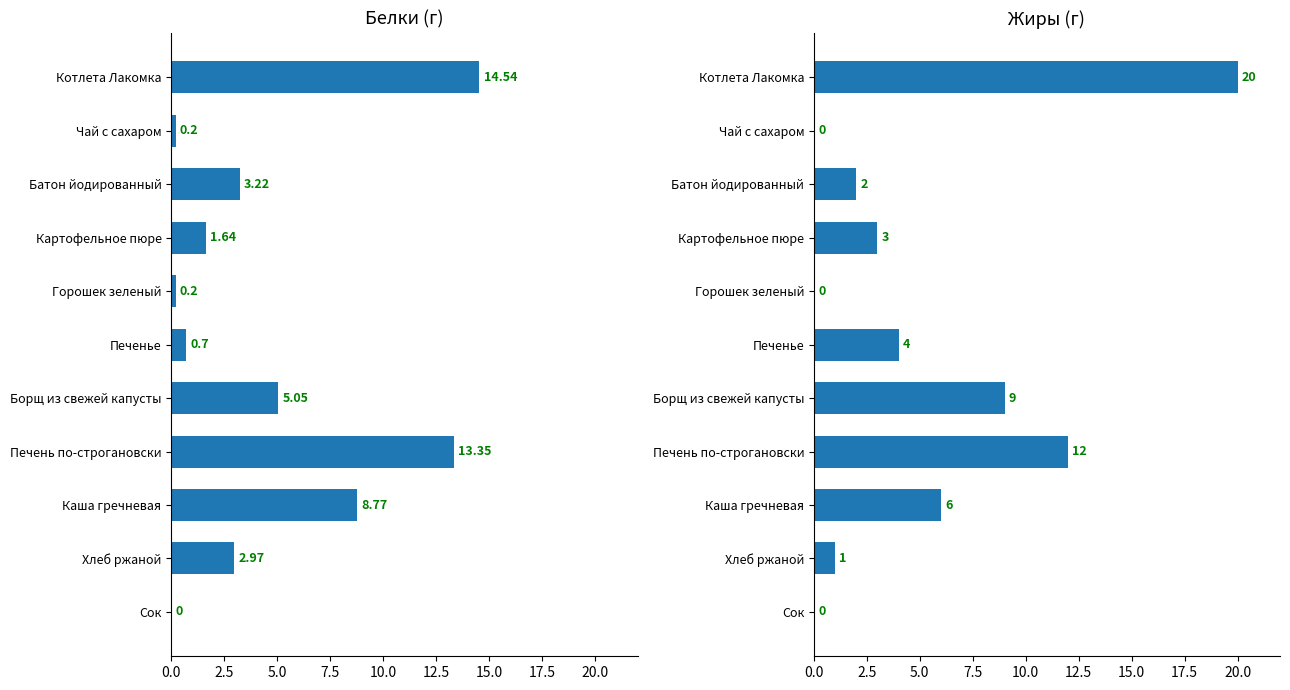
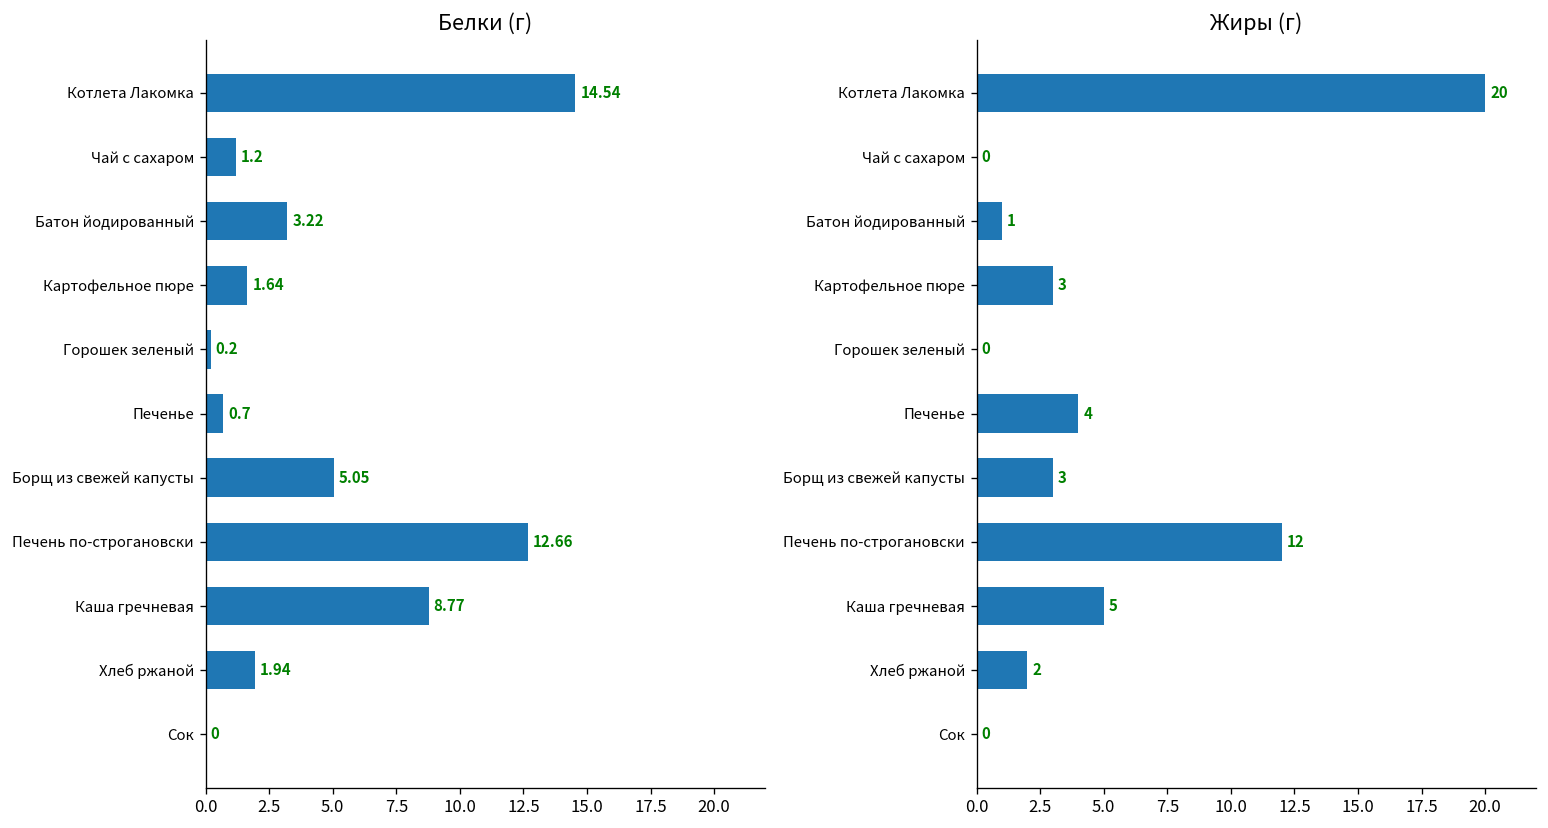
Белки (г), Чай с сахаром: 0.2 -> 1.2
Белки (г), Печень по-строгановски: 13.35 -> 12.66
Белки (г), Хлеб ржаной: 2.97 -> 1.94
Жиры (г), Батон йодированный: 2 -> 1
Жиры (г), Борщ из свежей капусты: 9 -> 3
Жиры (г), Каша гречневая: 6 -> 5
Жиры (г), Хлеб ржаной: 1 -> 2
